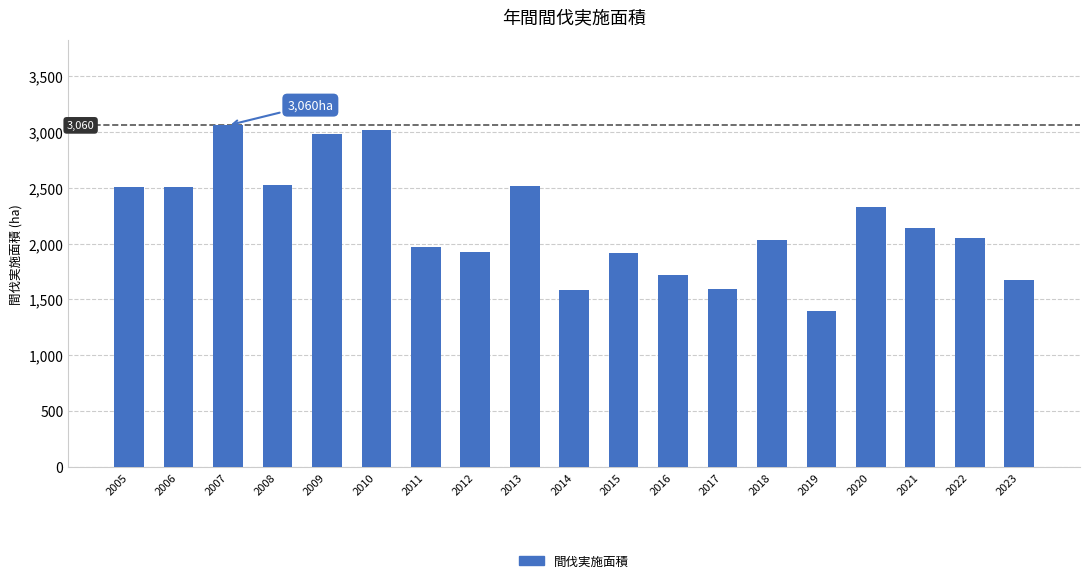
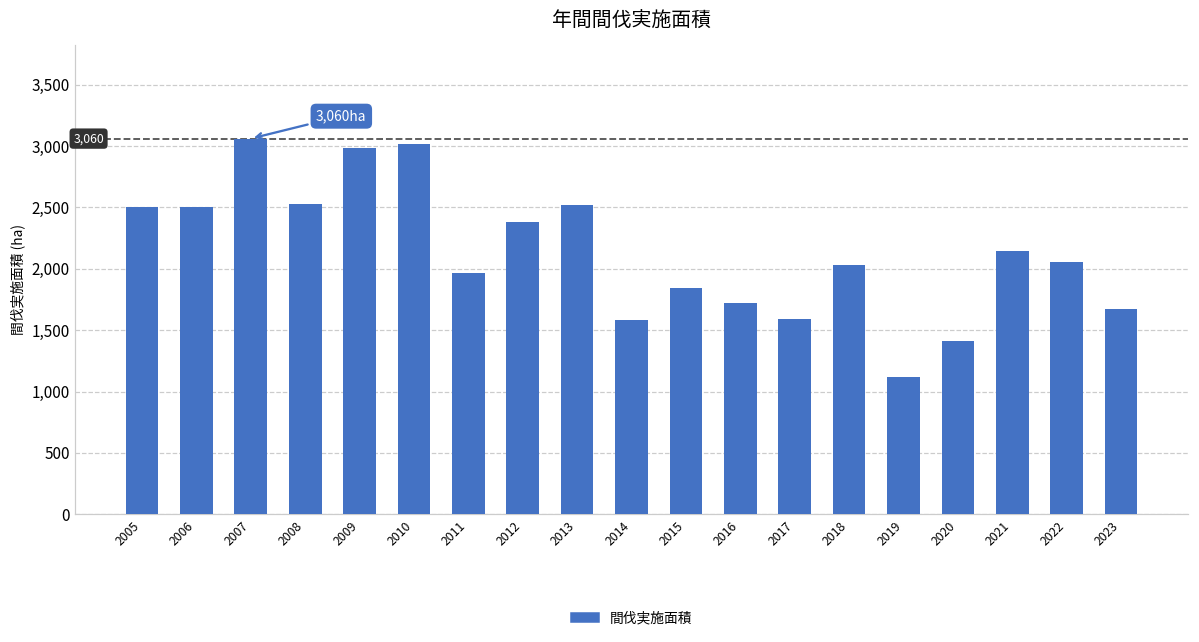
2012: 1,920 -> 2,380
2015: 1,920 -> 1,840
2019: 1,400 -> 1,120
2020: 2,330 -> 1,410
